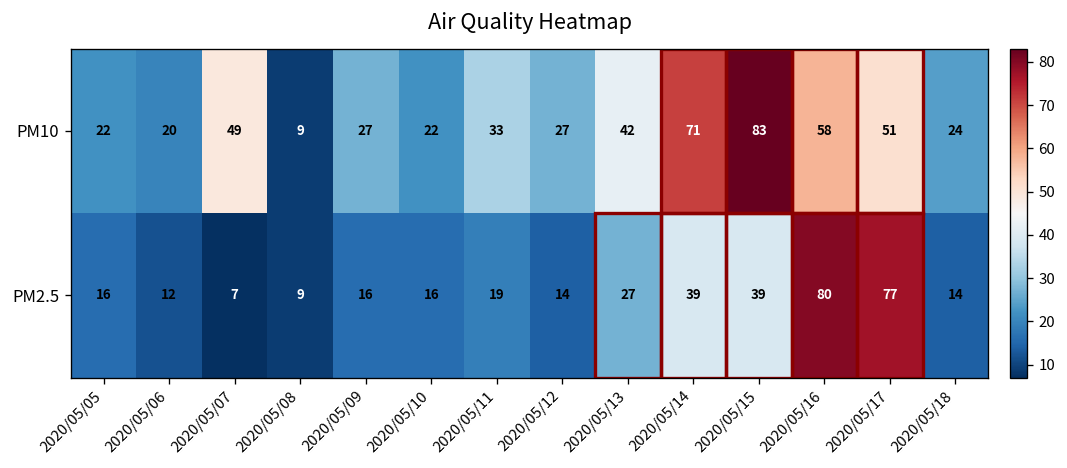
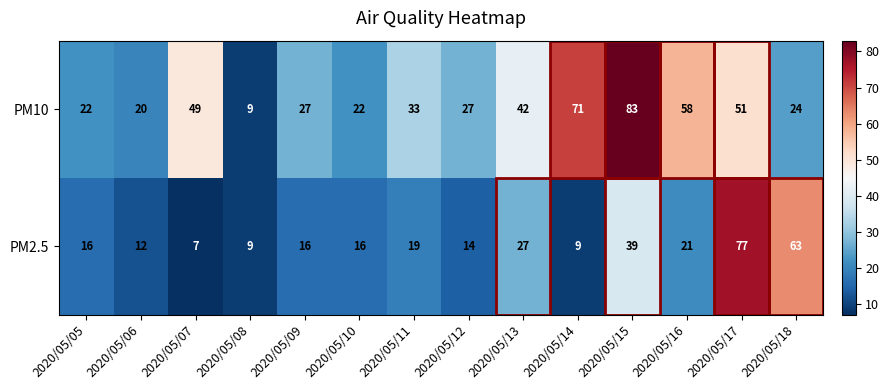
PM2.5, 2020/05/14: 39 -> 9
PM2.5, 2020/05/16: 80 -> 21
PM2.5, 2020/05/18: 14 -> 63
